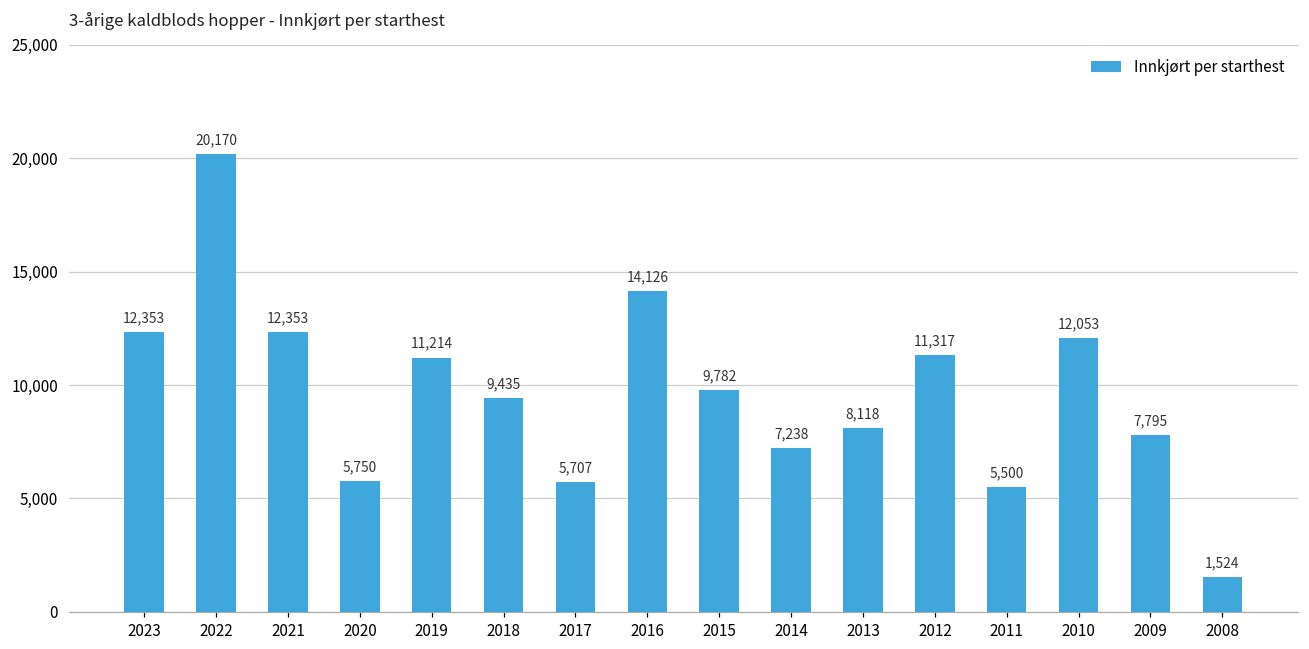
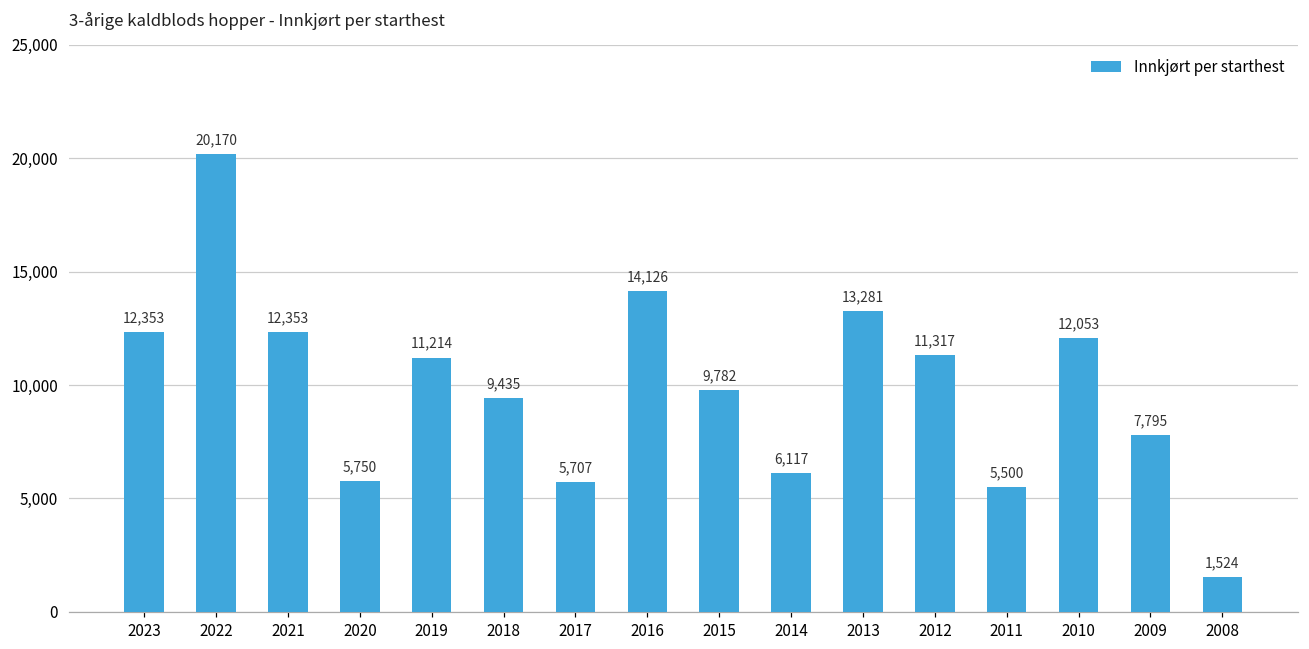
2014: 7,238 -> 6,117
2013: 8,118 -> 13,281
